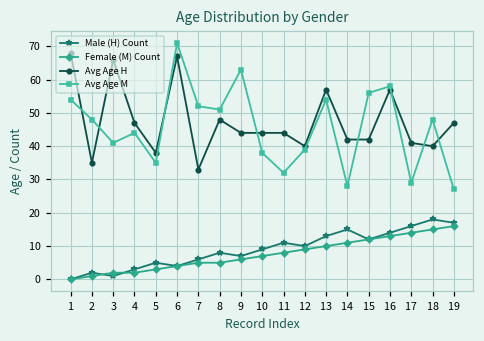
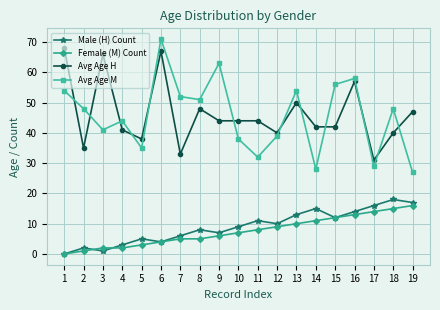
Avg Age H, 4: 47 -> 41
Avg Age H, 13: 57 -> 50
Avg Age H, 17: 41 -> 31
